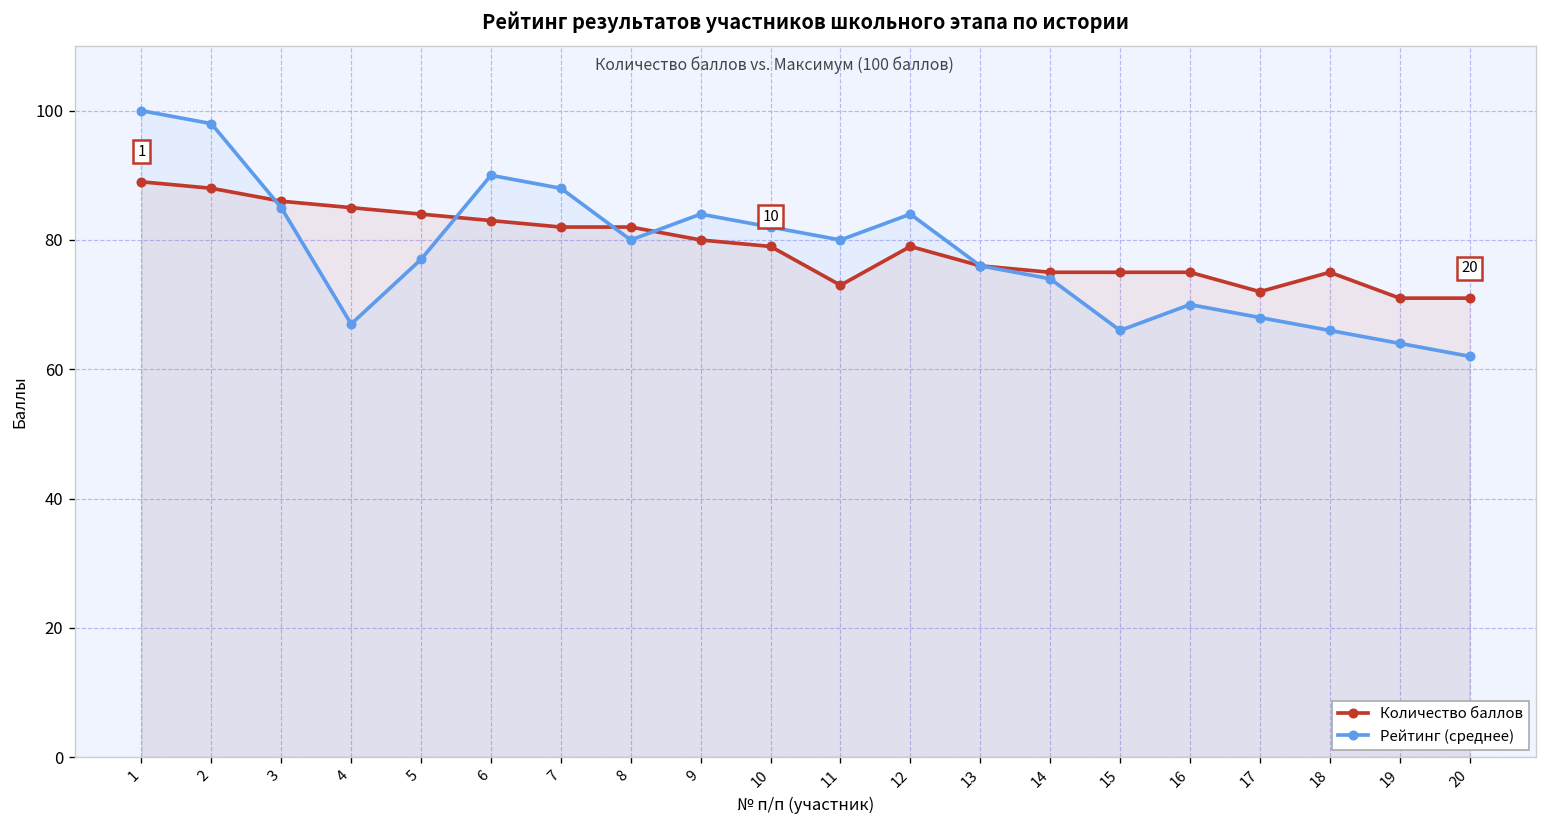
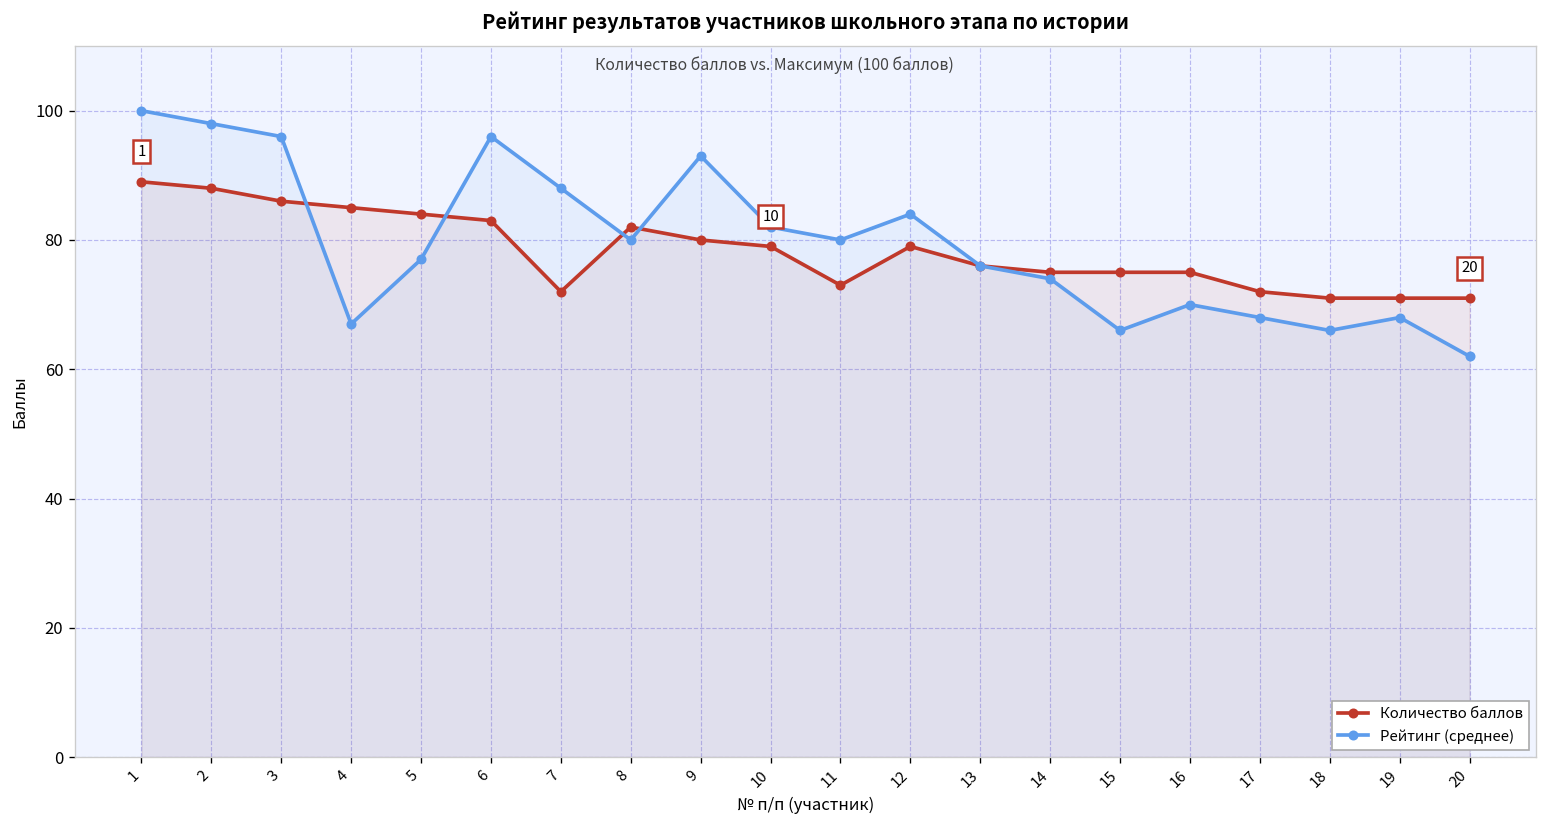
Рейтинг (среднее), 3: 85 -> 96
Рейтинг (среднее), 6: 90 -> 96
Количество баллов, 7: 82 -> 72
Рейтинг (среднее), 9: 84 -> 93
Количество баллов, 18: 75 -> 71
Рейтинг (среднее), 19: 64 -> 68
